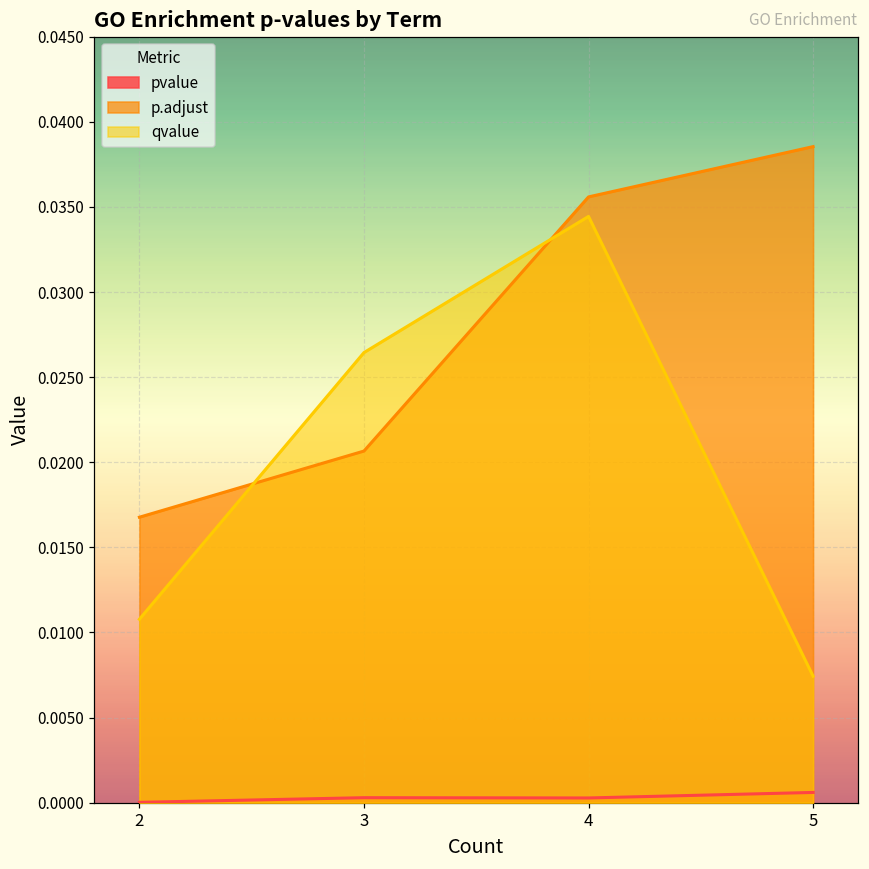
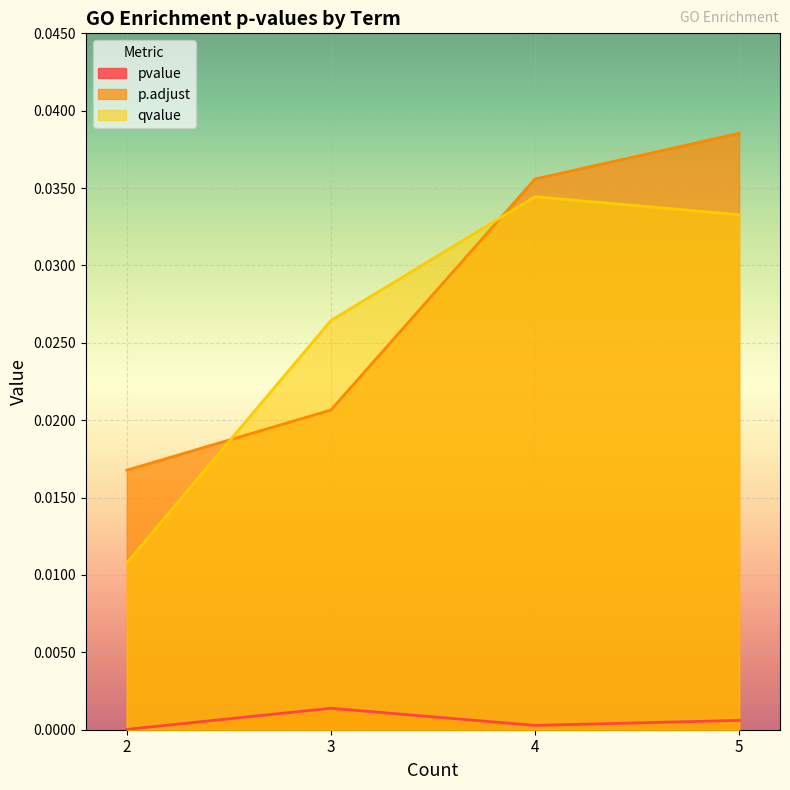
pvalue, 3: 0.0003 -> 0.0014
qvalue, 5: 0.0074 -> 0.0333
